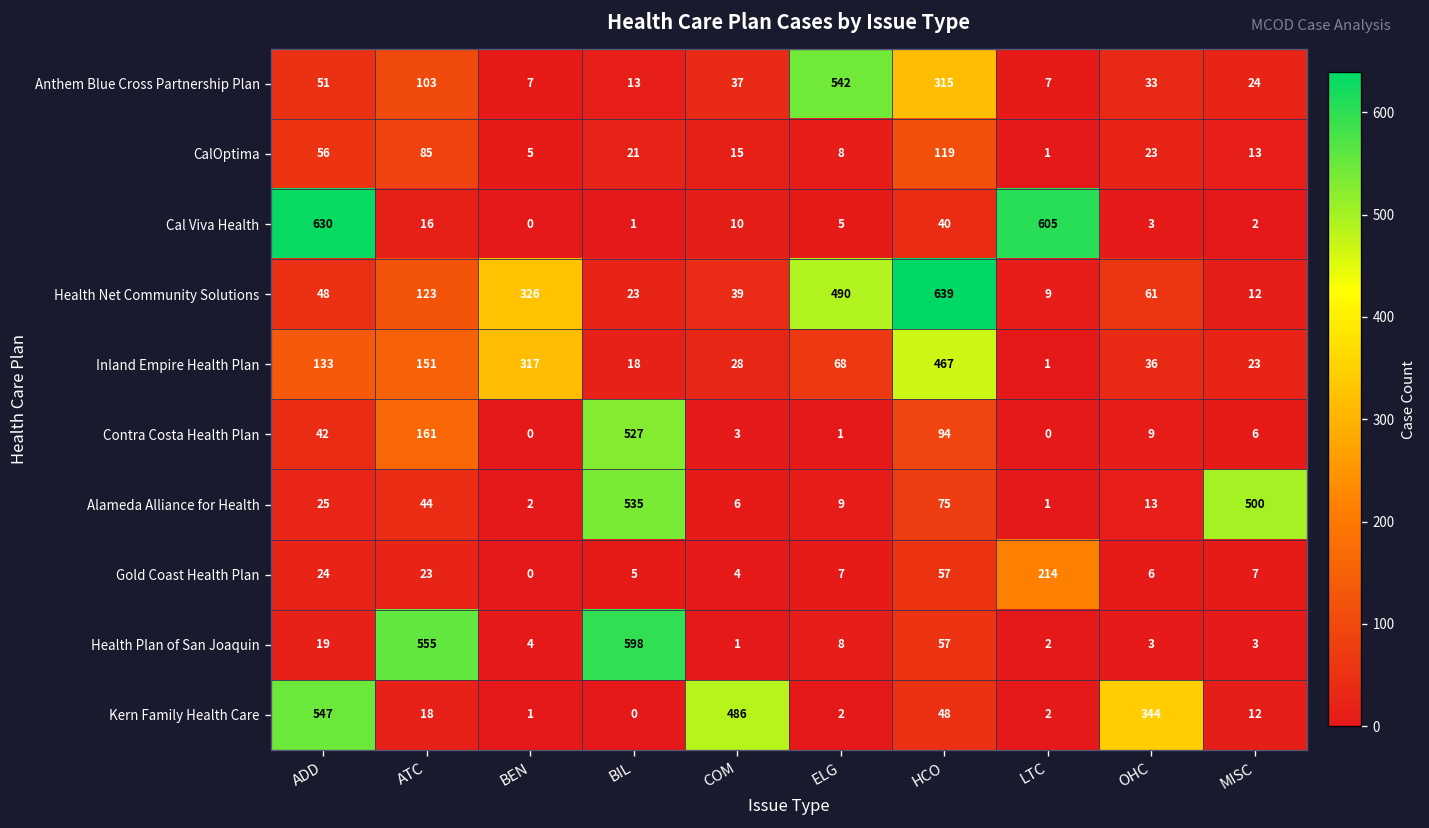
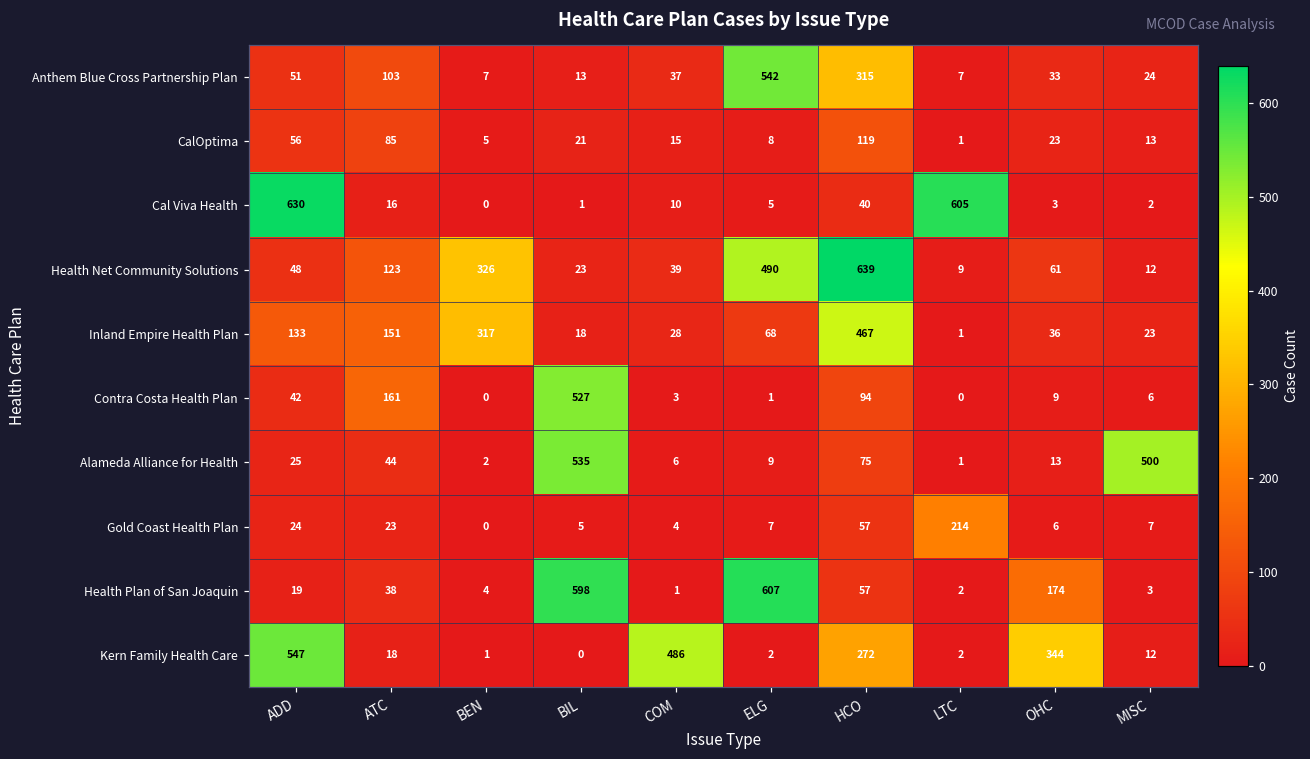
Health Plan of San Joaquin, ATC: 555 -> 38
Health Plan of San Joaquin, ELG: 8 -> 607
Health Plan of San Joaquin, OHC: 3 -> 174
Kern Family Health Care, HCO: 48 -> 272
